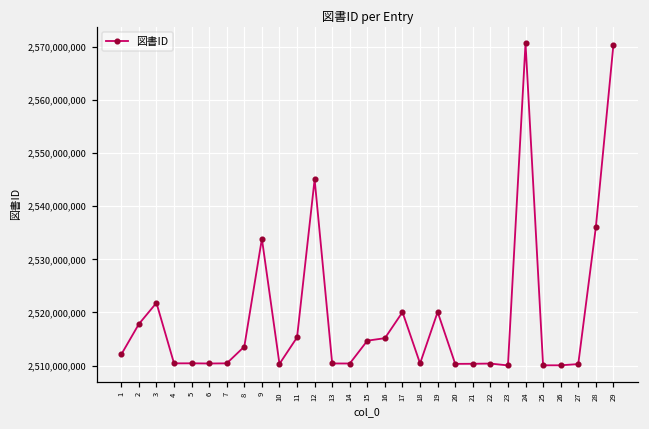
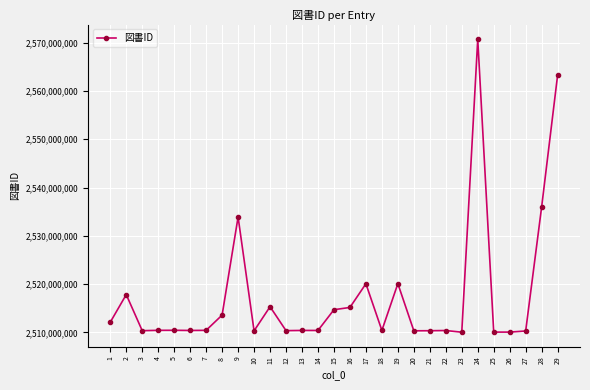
3: 2,522,000,000 -> 2,510,000,000
12: 2,545,000,000 -> 2,510,000,000
29: 2,570,000,000 -> 2,563,000,000
